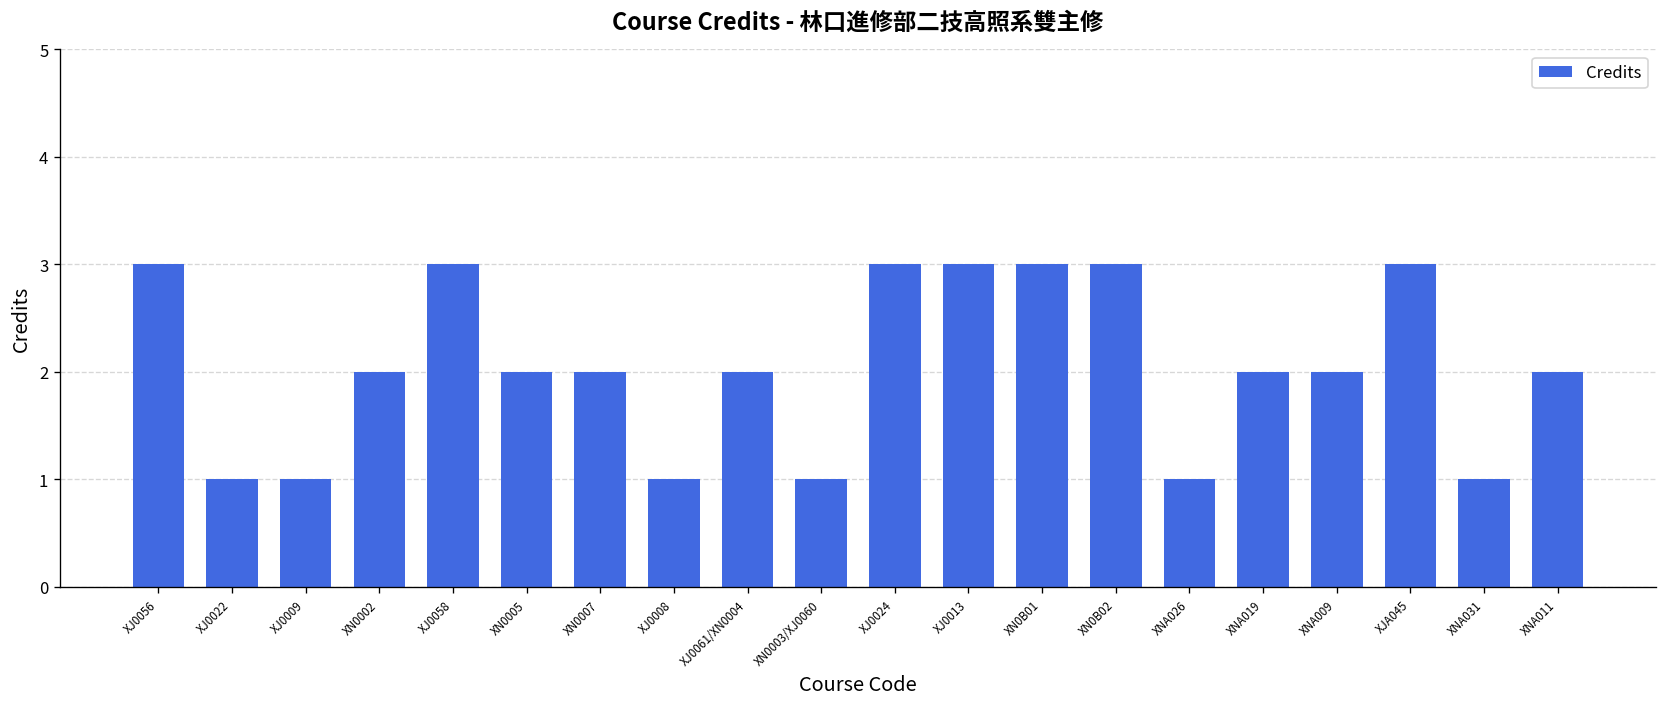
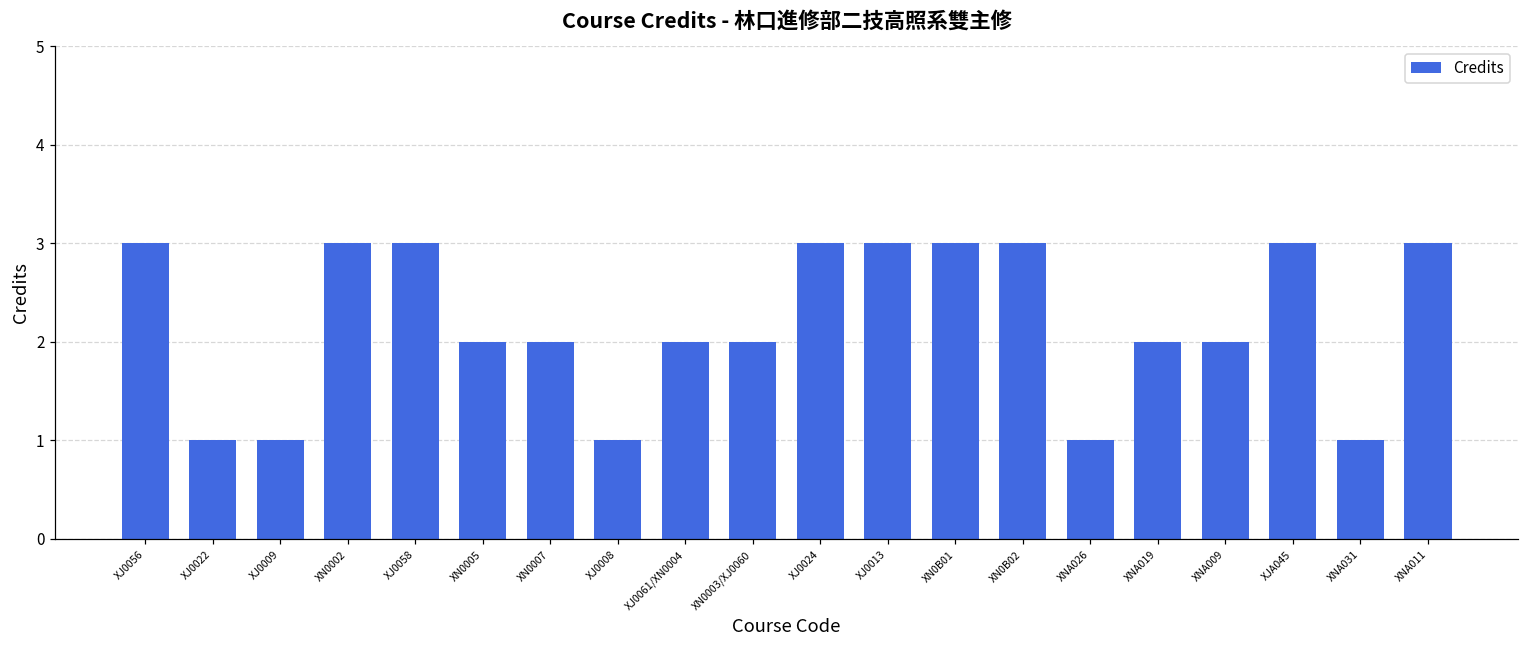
XN0002: 2 -> 3
XN0003/XJ0060: 1 -> 2
XNA011: 2 -> 3
